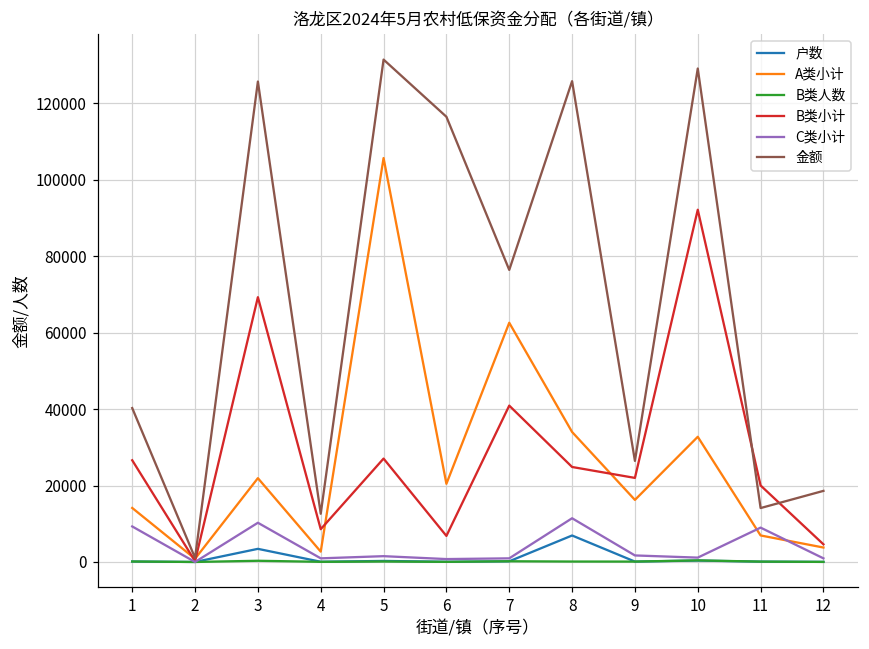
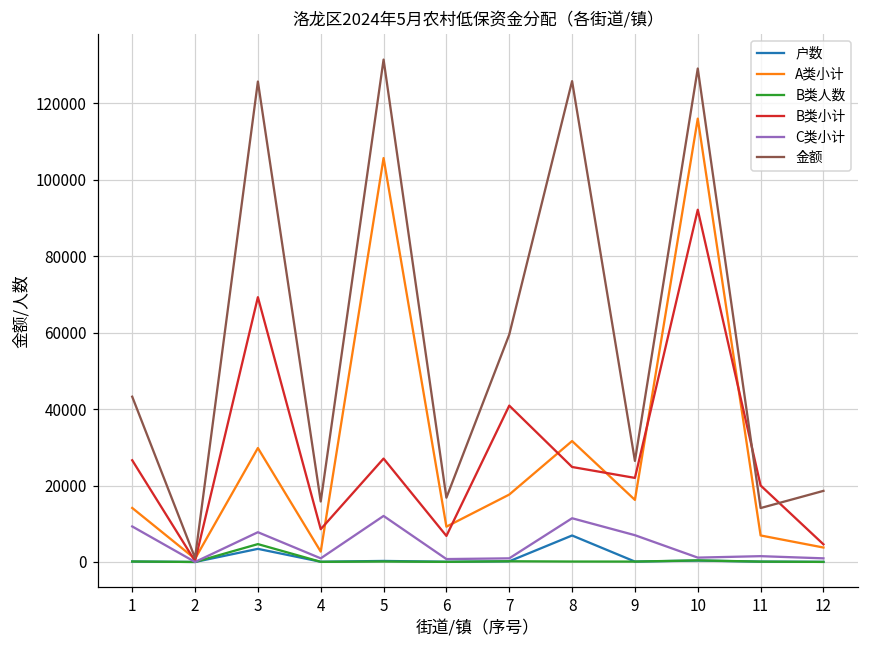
金额, 1: 40000 -> 43000
A类小计, 3: 22000 -> 30000
B类人数, 3: 0 -> 5000
C类小计, 3: 10000 -> 8000
金额, 4: 13000 -> 16000
C类小计, 5: 2000 -> 12000
A类小计, 6: 20000 -> 9000
金额, 6: 117000 -> 17000
A类小计, 7: 63000 -> 18000
金额, 7: 76000 -> 60000
A类小计, 8: 34000 -> 32000
C类小计, 9: 2000 -> 7000
A类小计, 10: 33000 -> 116000
C类小计, 11: 9000 -> 2000
